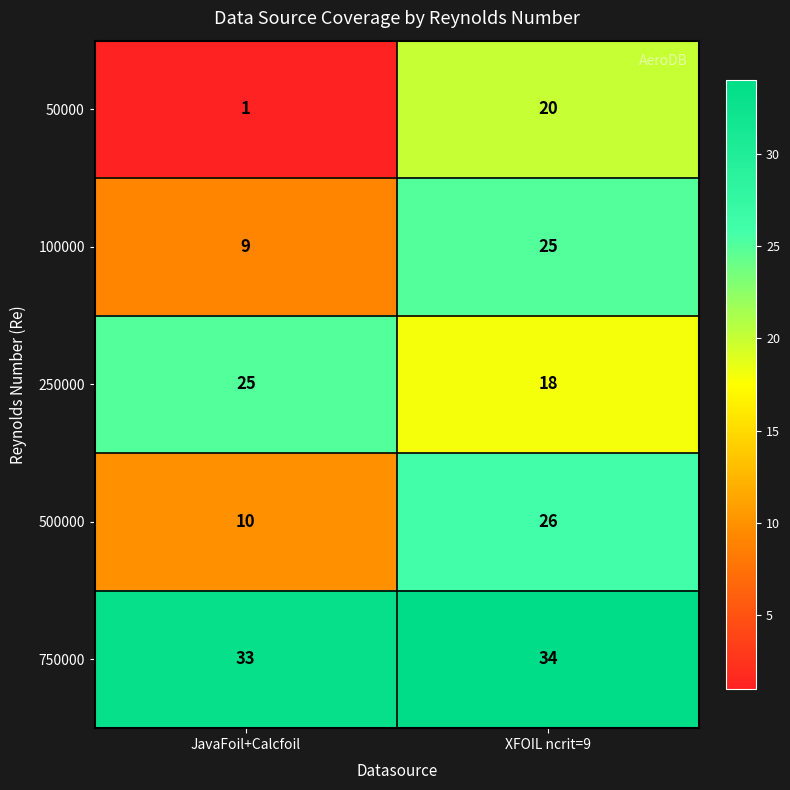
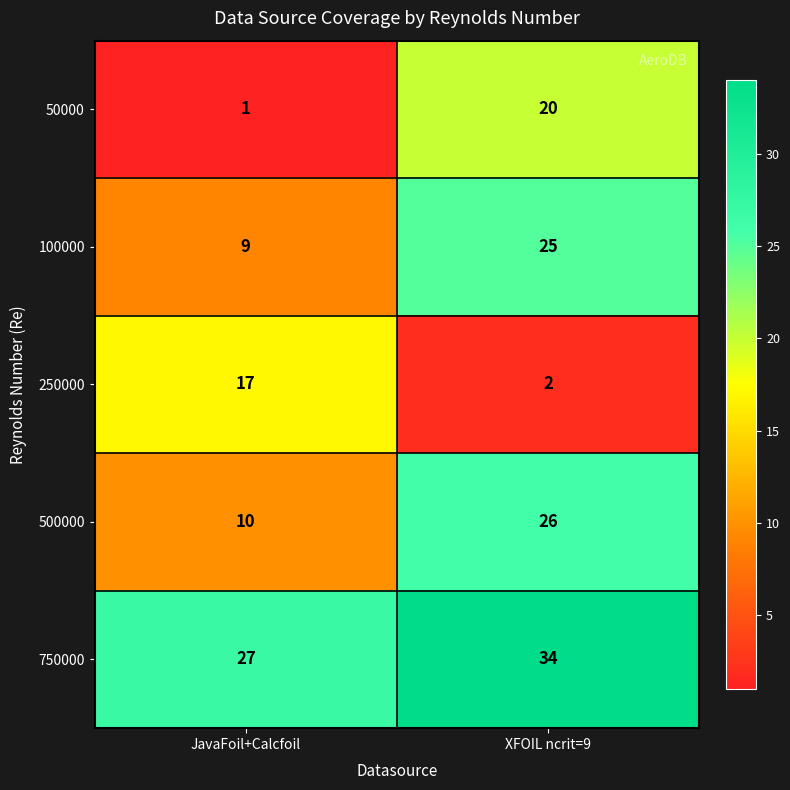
250000, JavaFoil+Calcfoil: 25 -> 17
250000, XFOIL ncrit=9: 18 -> 2
750000, JavaFoil+Calcfoil: 33 -> 27
